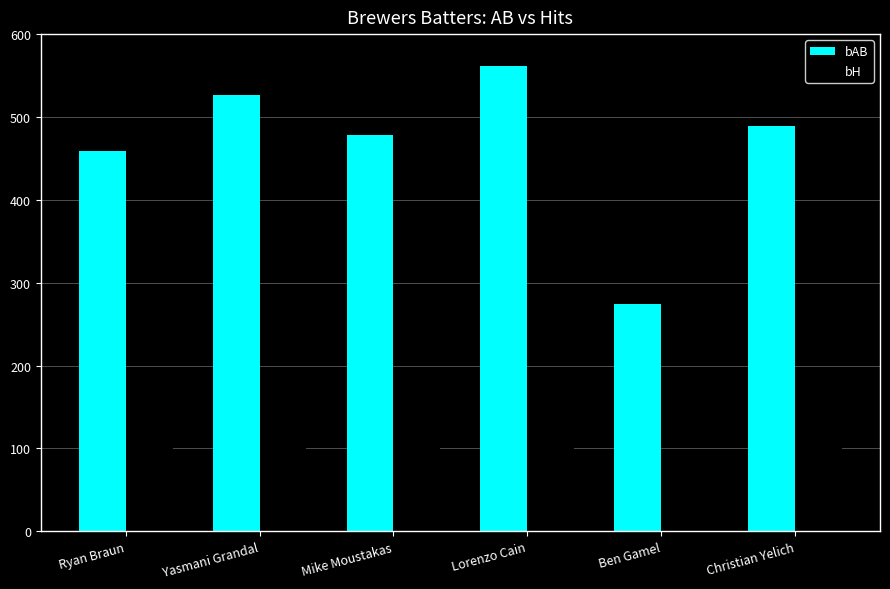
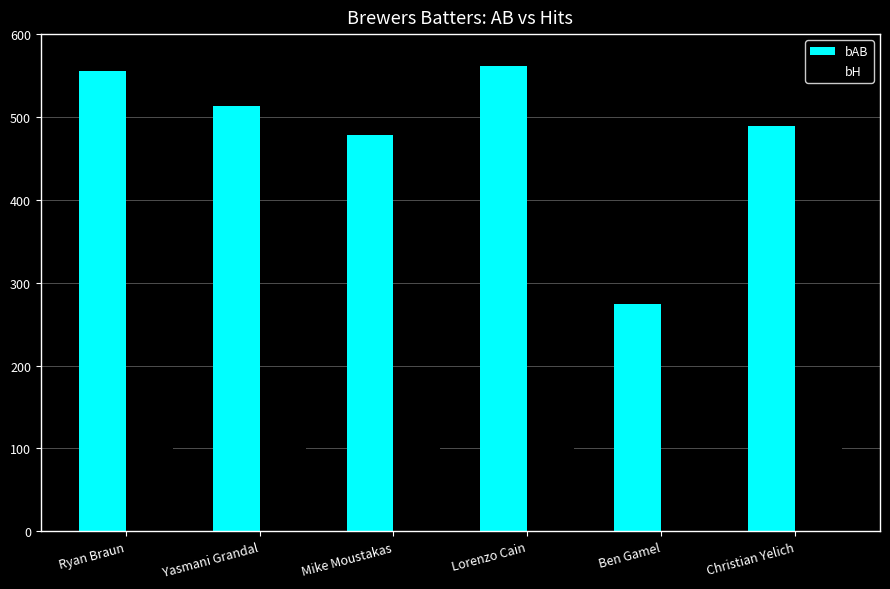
bAB, Ryan Braun: 460 -> 560
bAB, Yasmani Grandal: 530 -> 510
